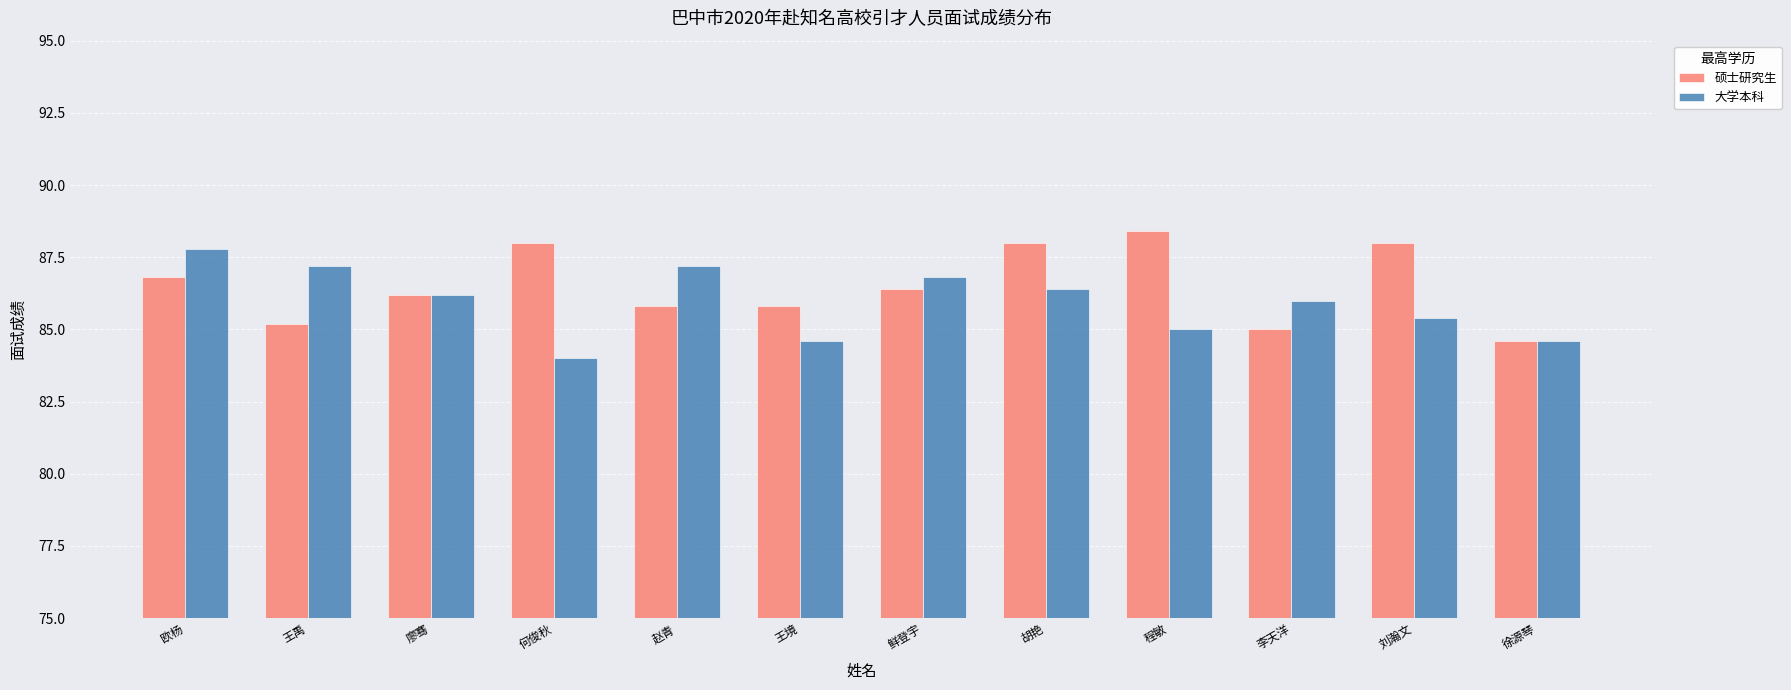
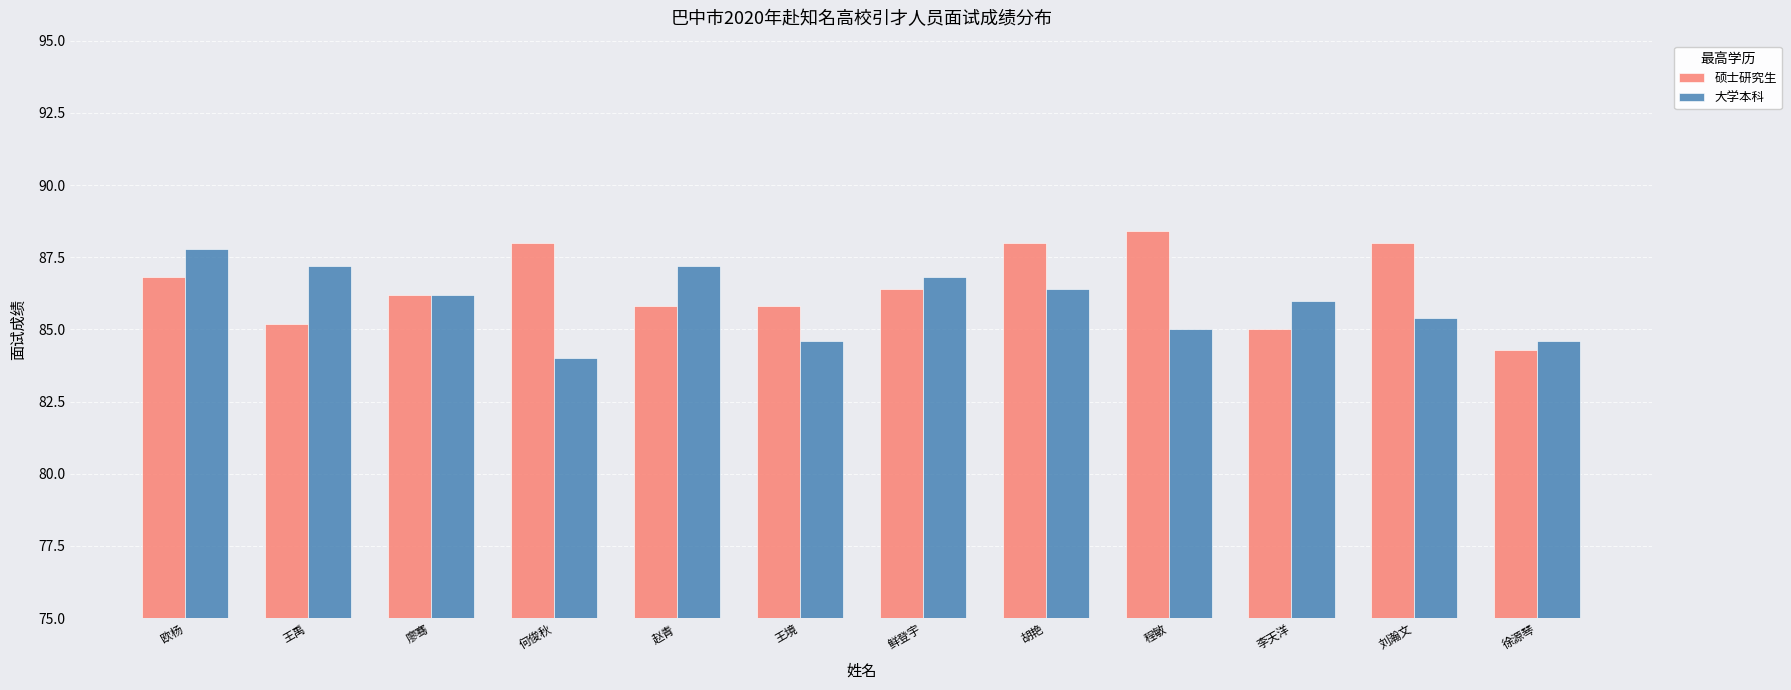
硕士研究生, 徐源琴: 84.6 -> 84.3
